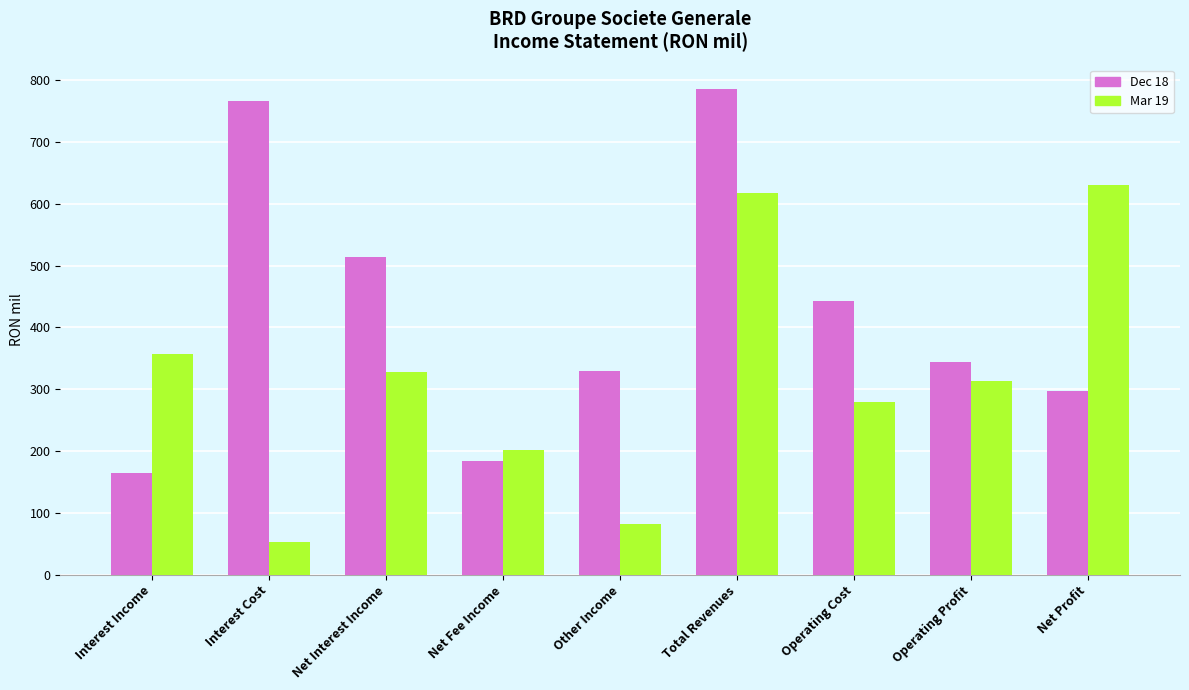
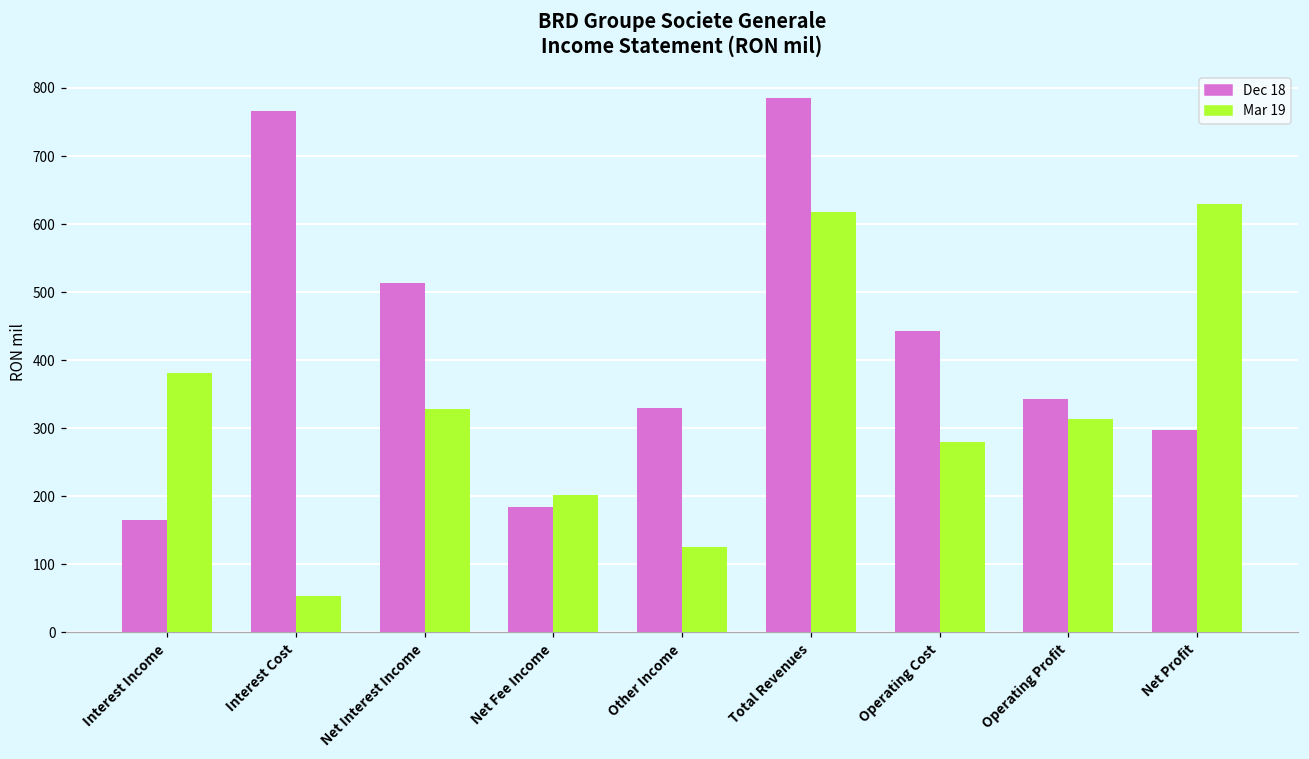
Mar 19, Interest Income: 360 -> 380
Mar 19, Other Income: 80 -> 130
